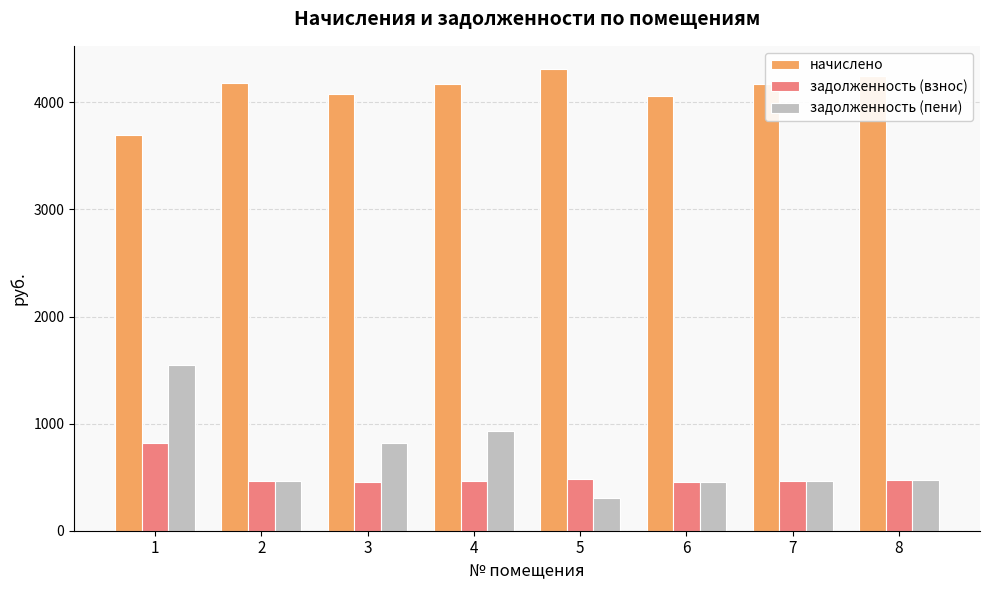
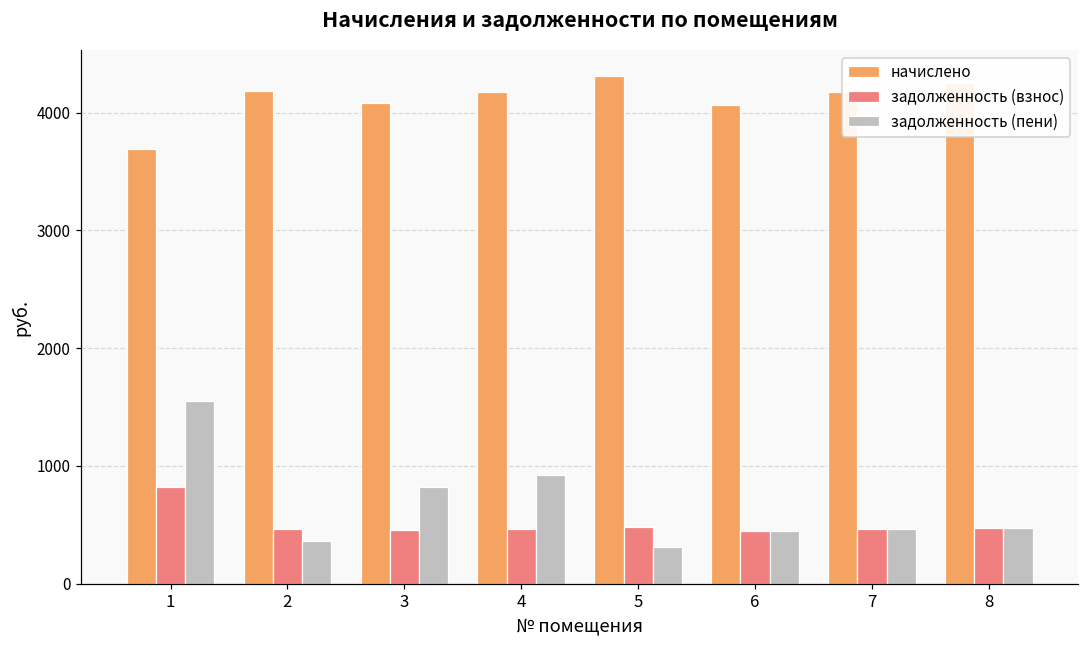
задолженность (пени), 2: 460 -> 360
